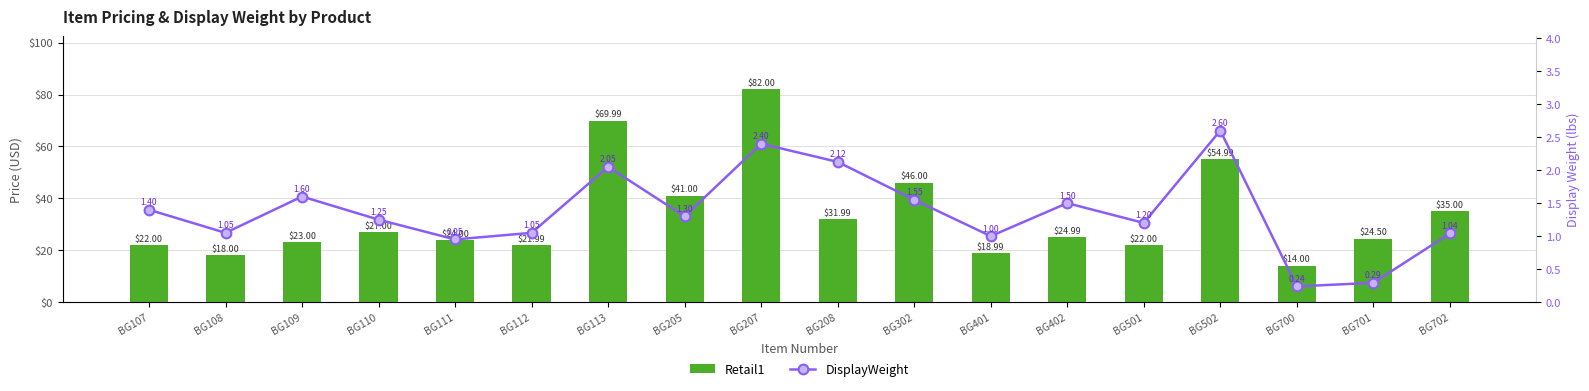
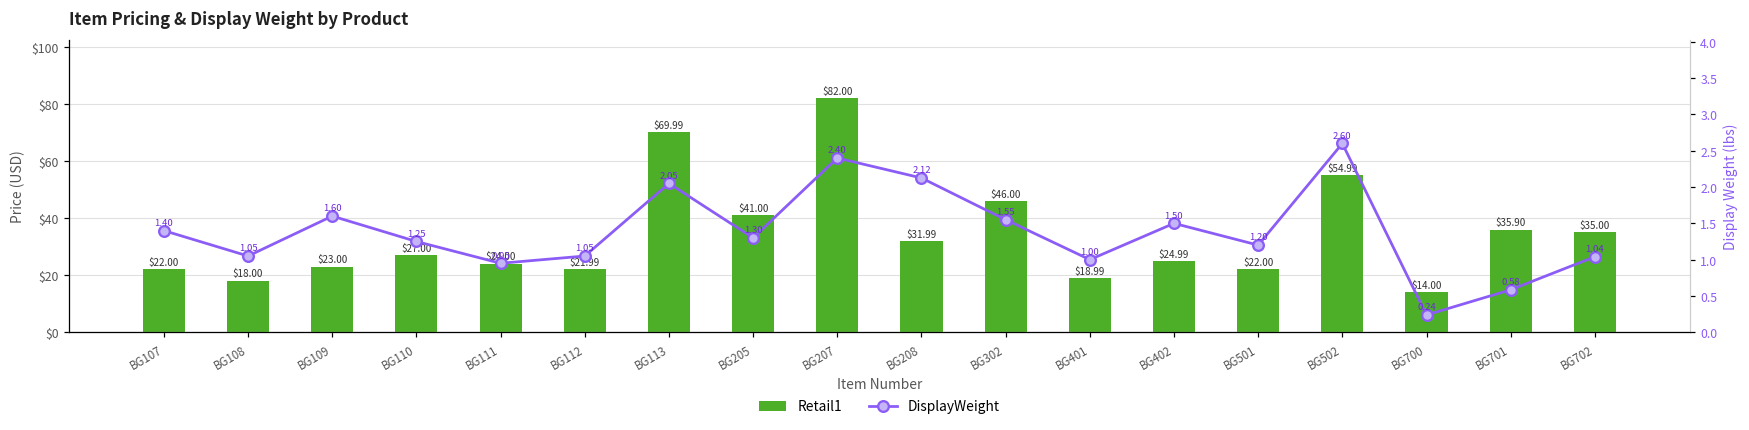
Retail1, BG701: $24.50 -> $35.90
DisplayWeight, BG701: 0.29 -> 0.58
